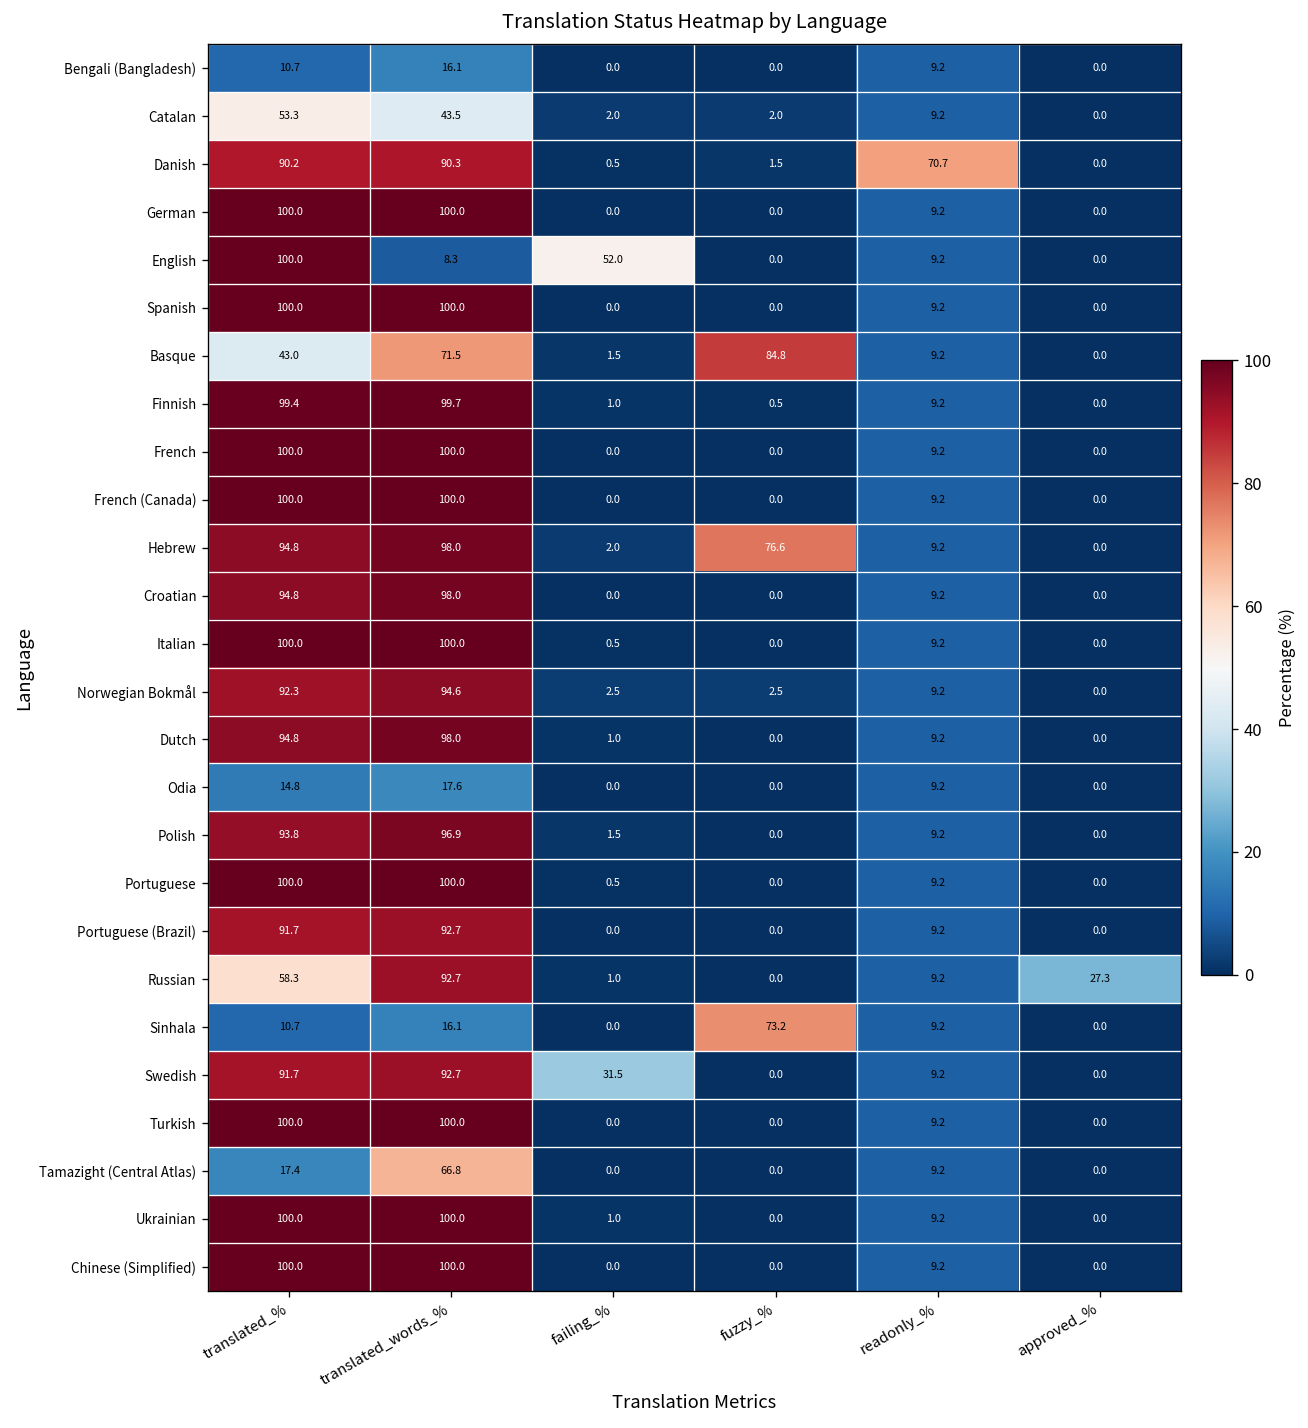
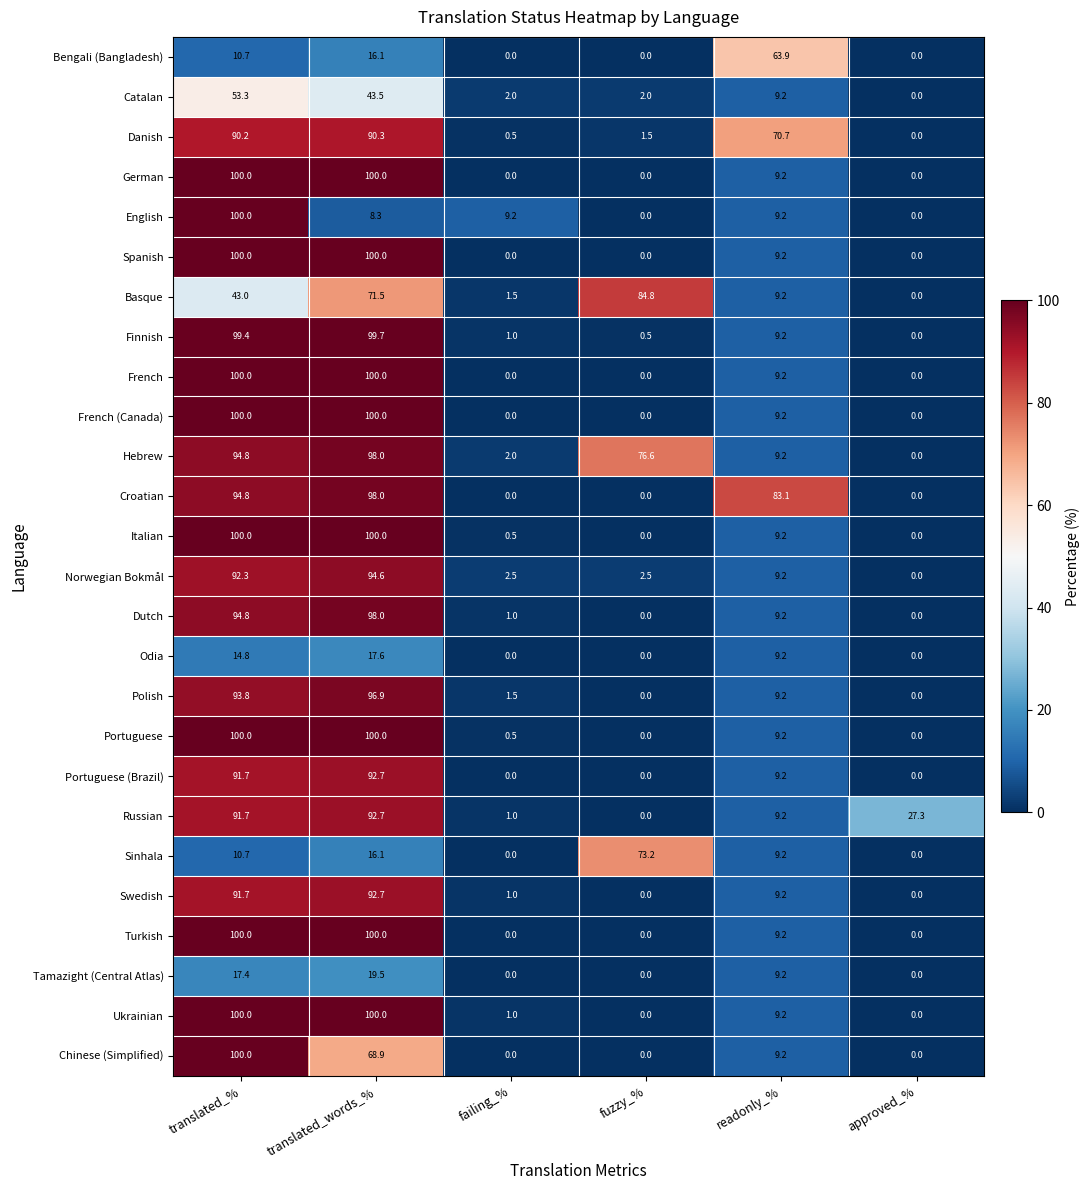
Bengali (Bangladesh), readonly_%: 9.2 -> 63.9
English, failing_%: 52.0 -> 9.2
Croatian, readonly_%: 9.2 -> 83.1
Russian, translated_%: 58.3 -> 91.7
Swedish, failing_%: 31.5 -> 1.0
Tamazight (Central Atlas), translated_words_%: 66.8 -> 19.5
Chinese (Simplified), translated_words_%: 100.0 -> 68.9
